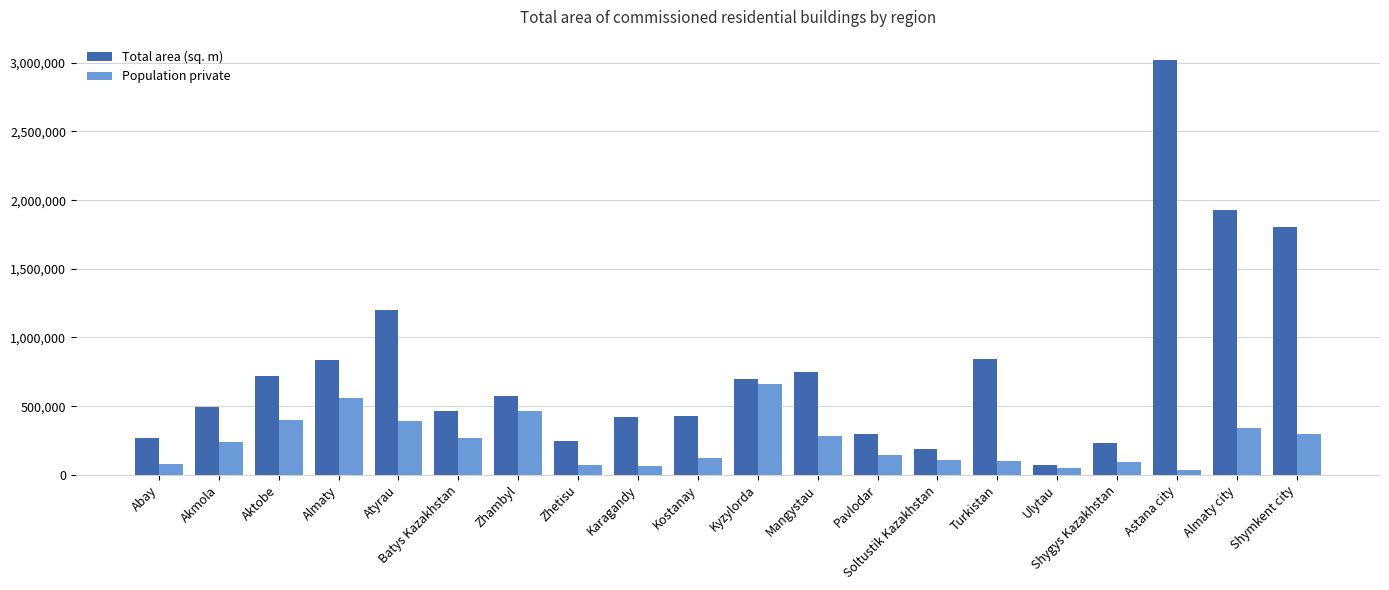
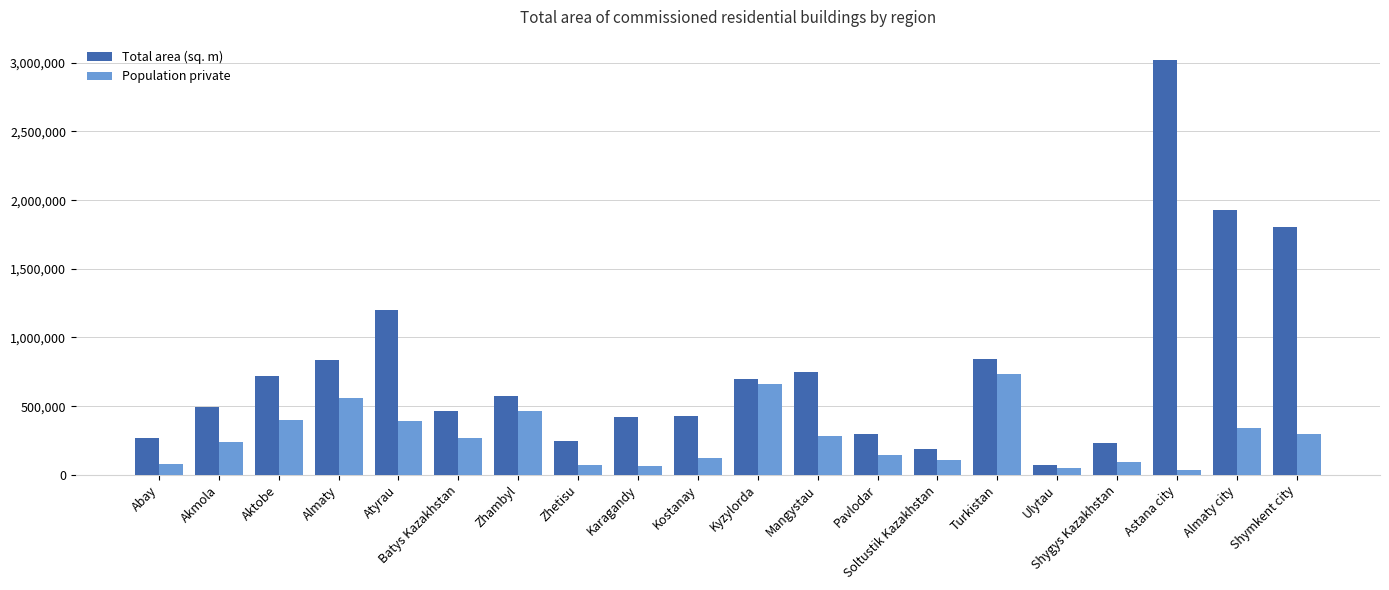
Population private, Turkistan: 100,000 -> 730,000
